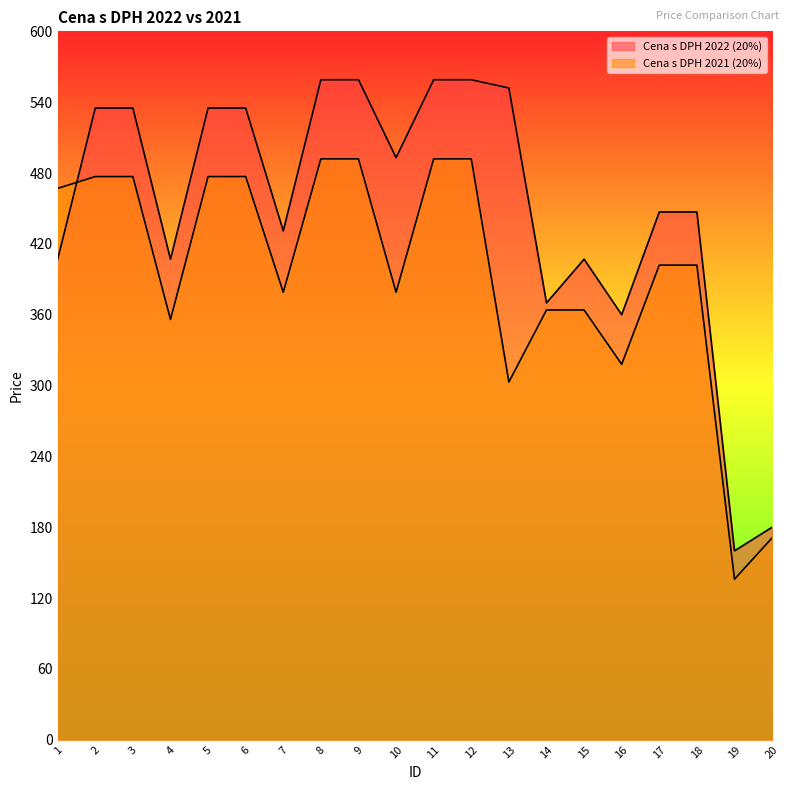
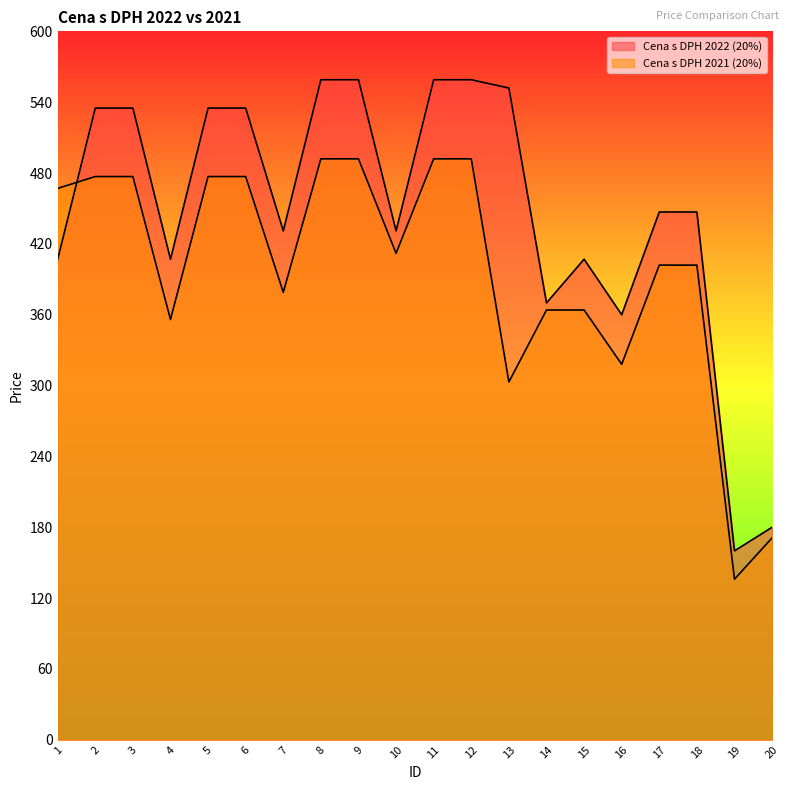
Cena s DPH 2022 (20%), 10: 493 -> 431
Cena s DPH 2021 (20%), 10: 379 -> 412
